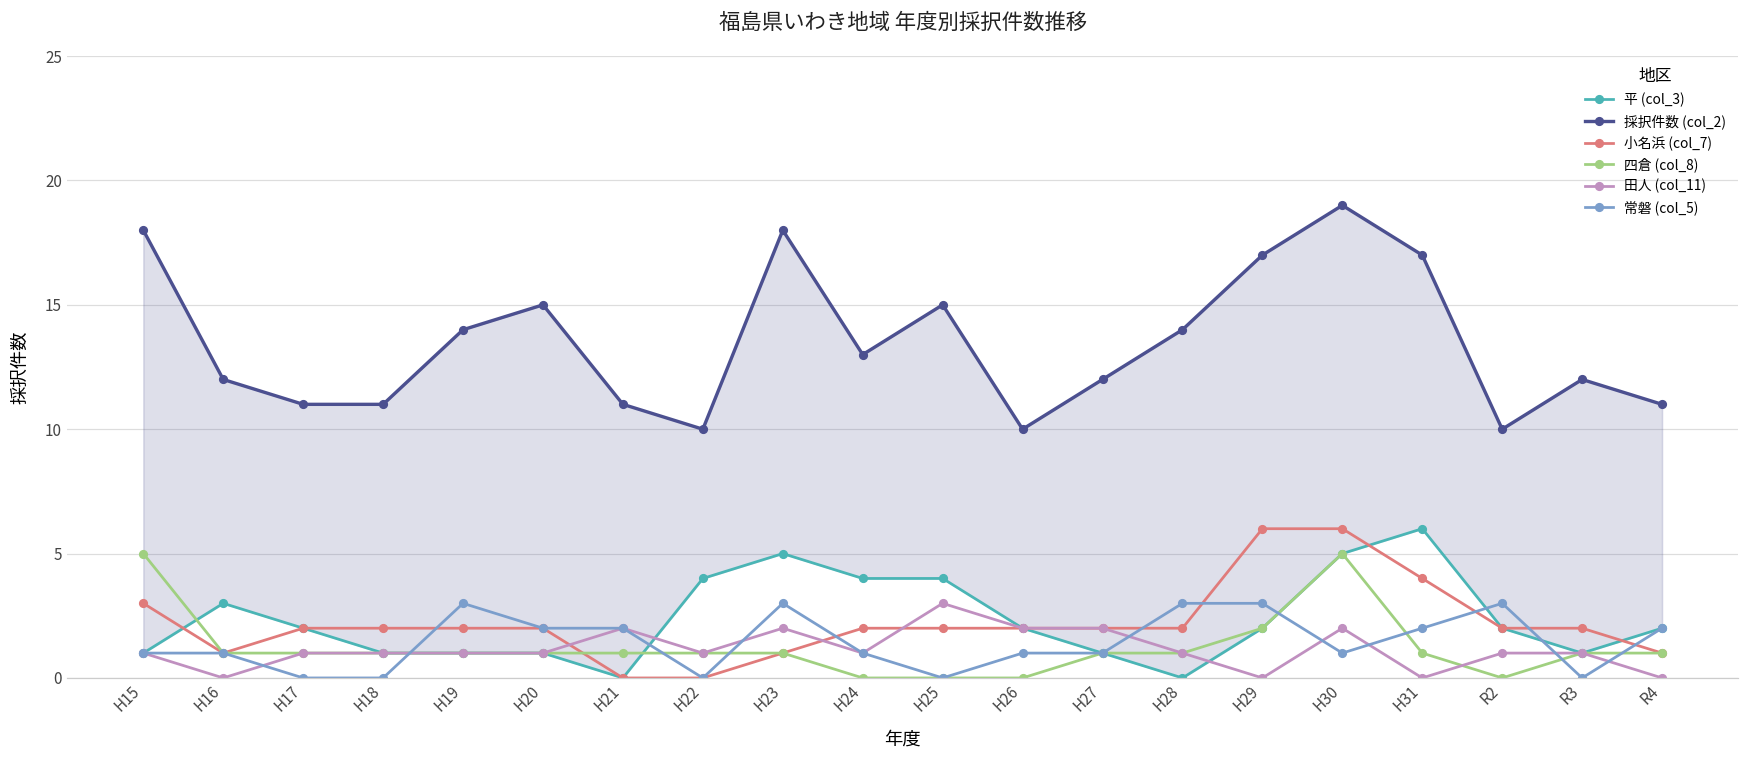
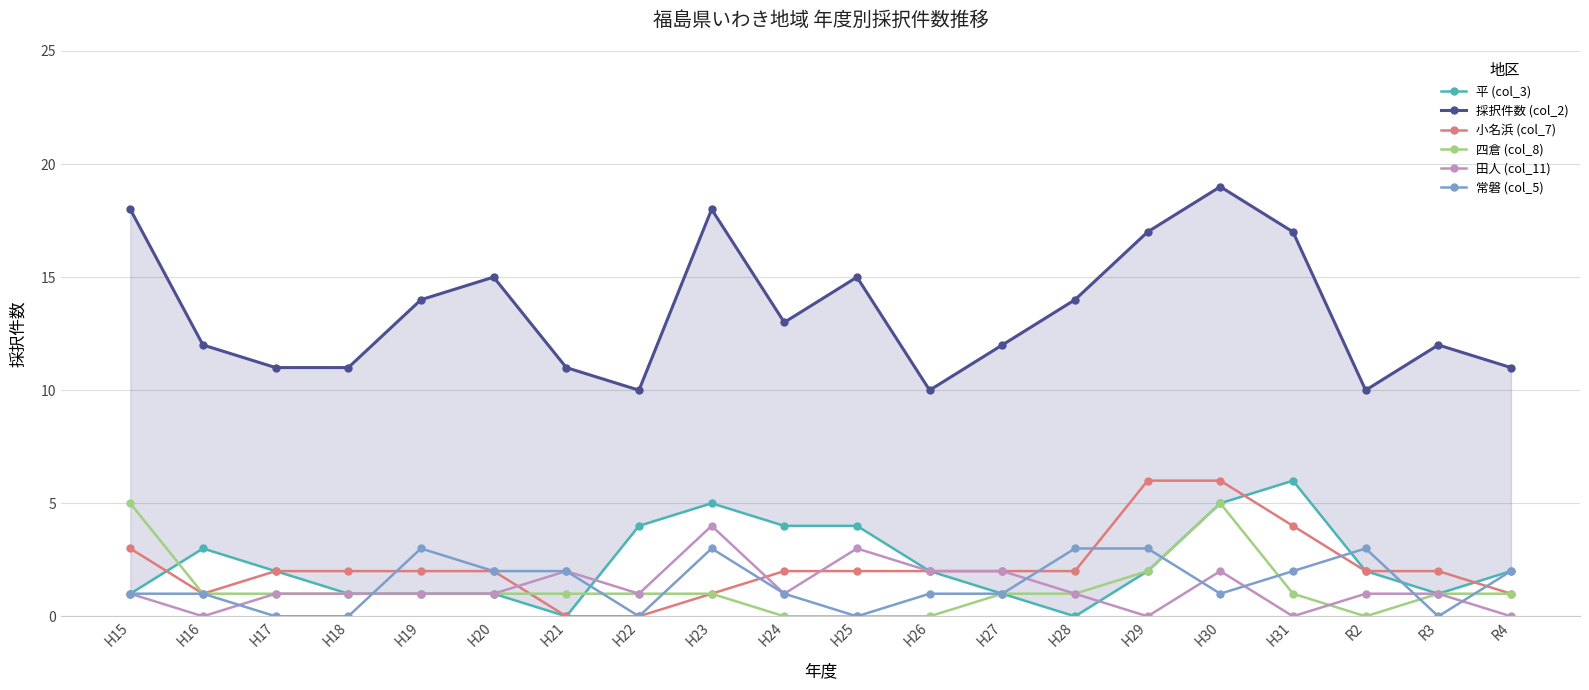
田人 (col_11), H23: 2 -> 4
